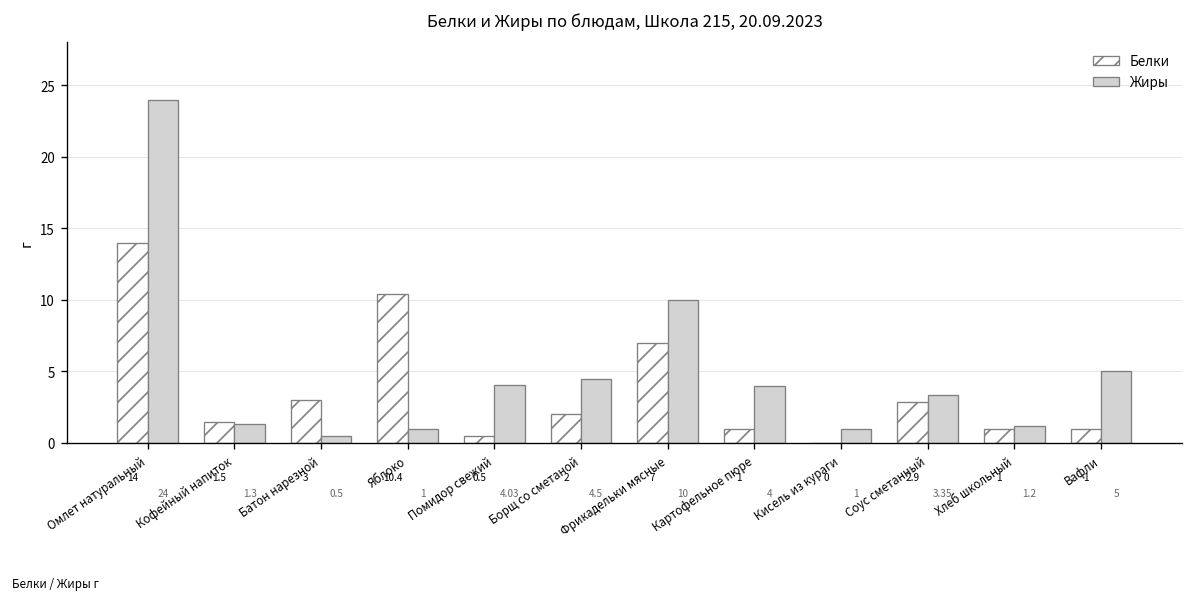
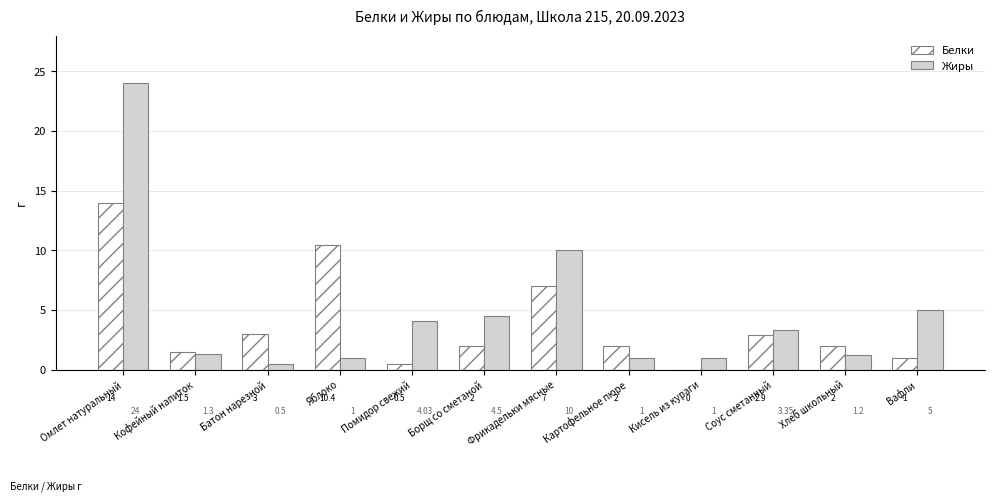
Белки, Картофельное пюре: 1 -> 2
Жиры, Картофельное пюре: 4 -> 1
Белки, Хлеб школьный: 1 -> 2
